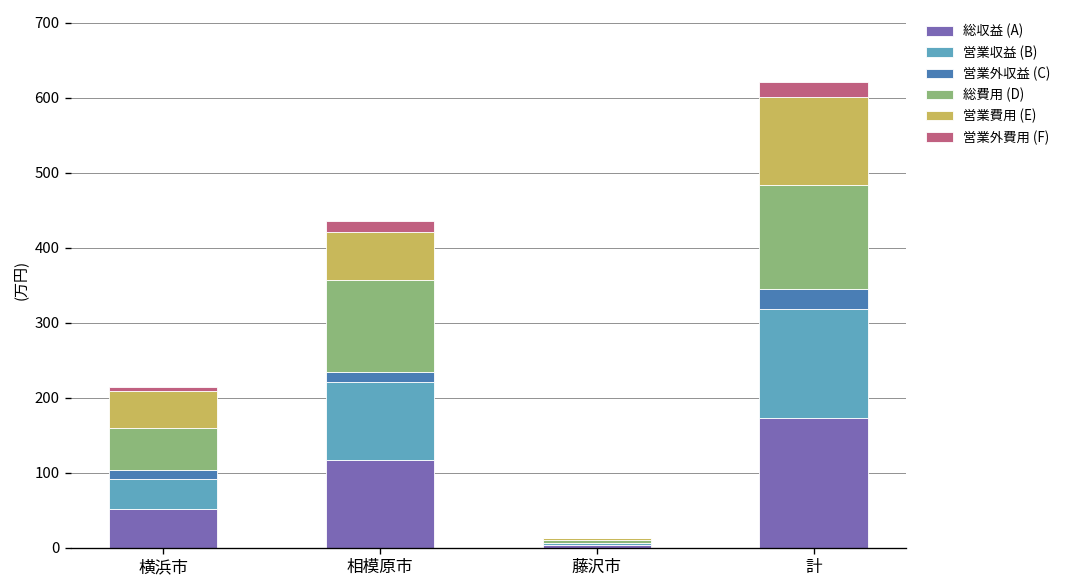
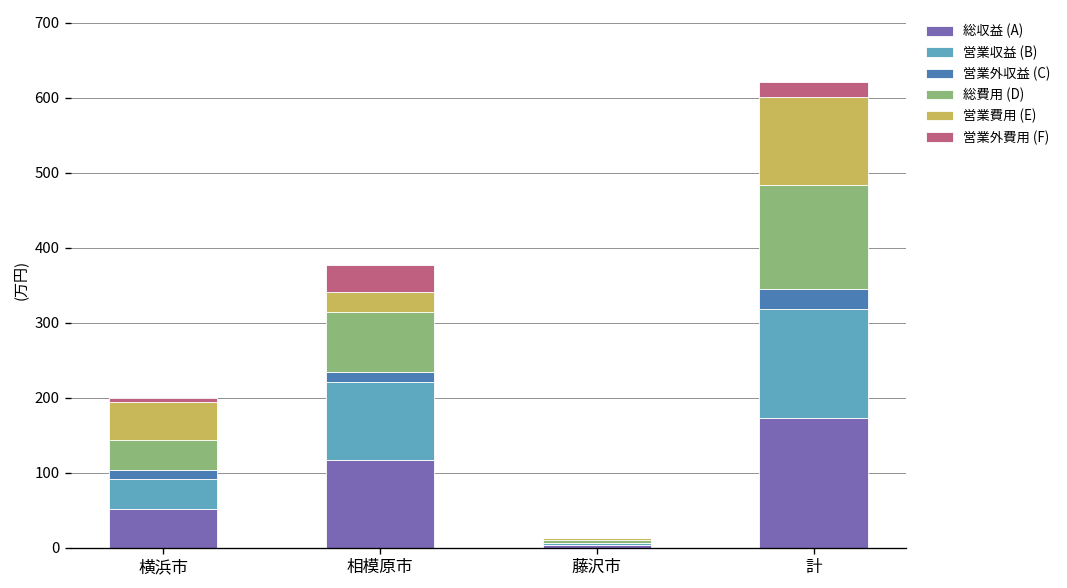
総費用 (D), 横浜市: 60 -> 40
総費用 (D), 相模原市: 120 -> 80
営業費用 (E), 相模原市: 60 -> 30
営業外費用 (F), 相模原市: 20 -> 40
